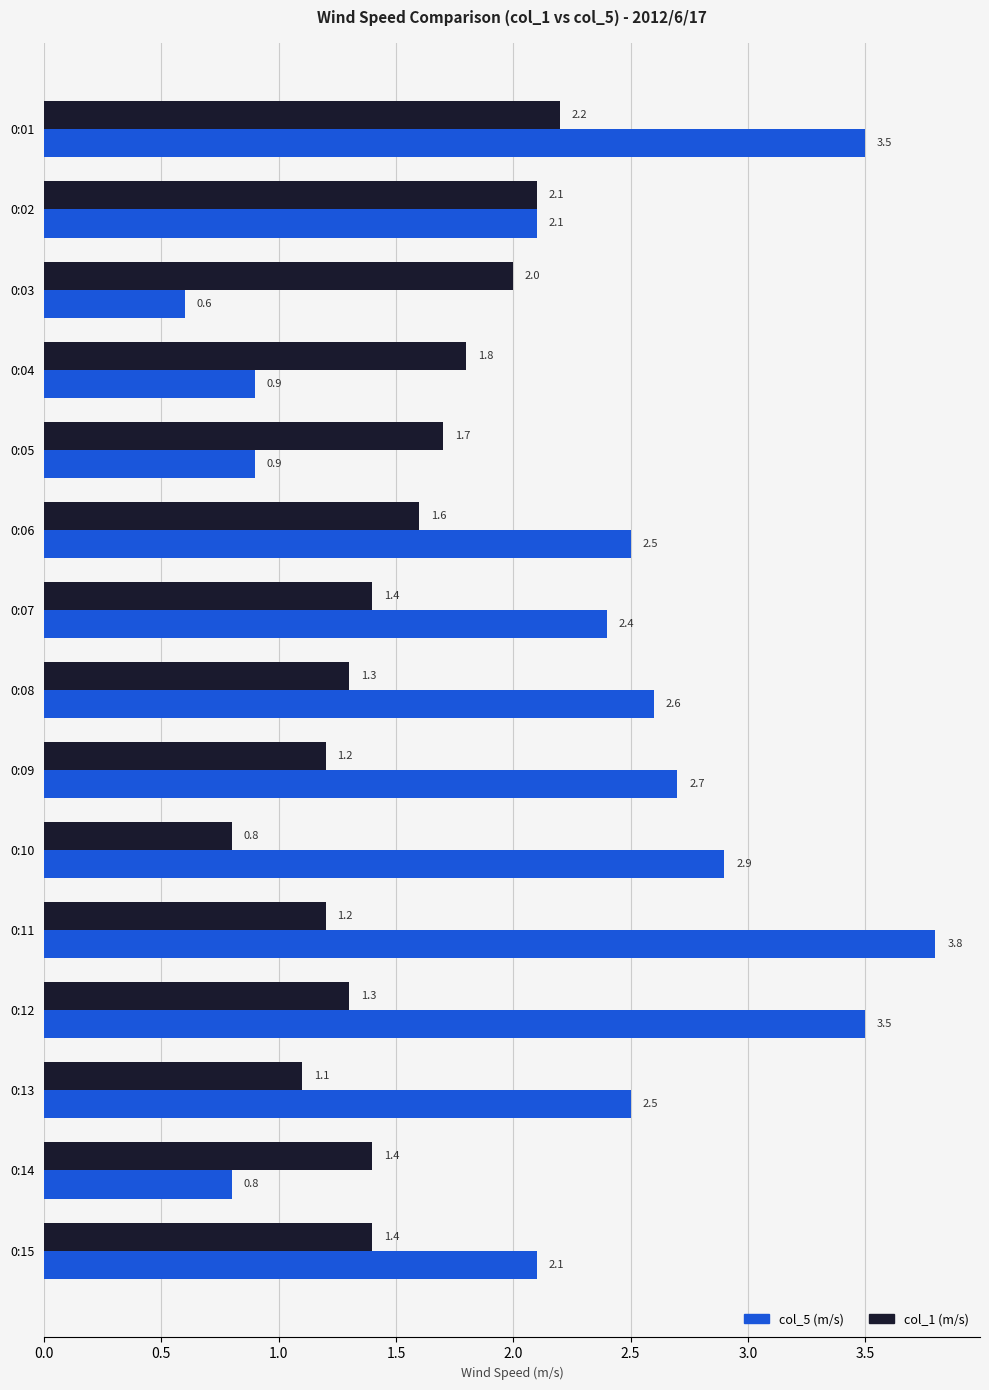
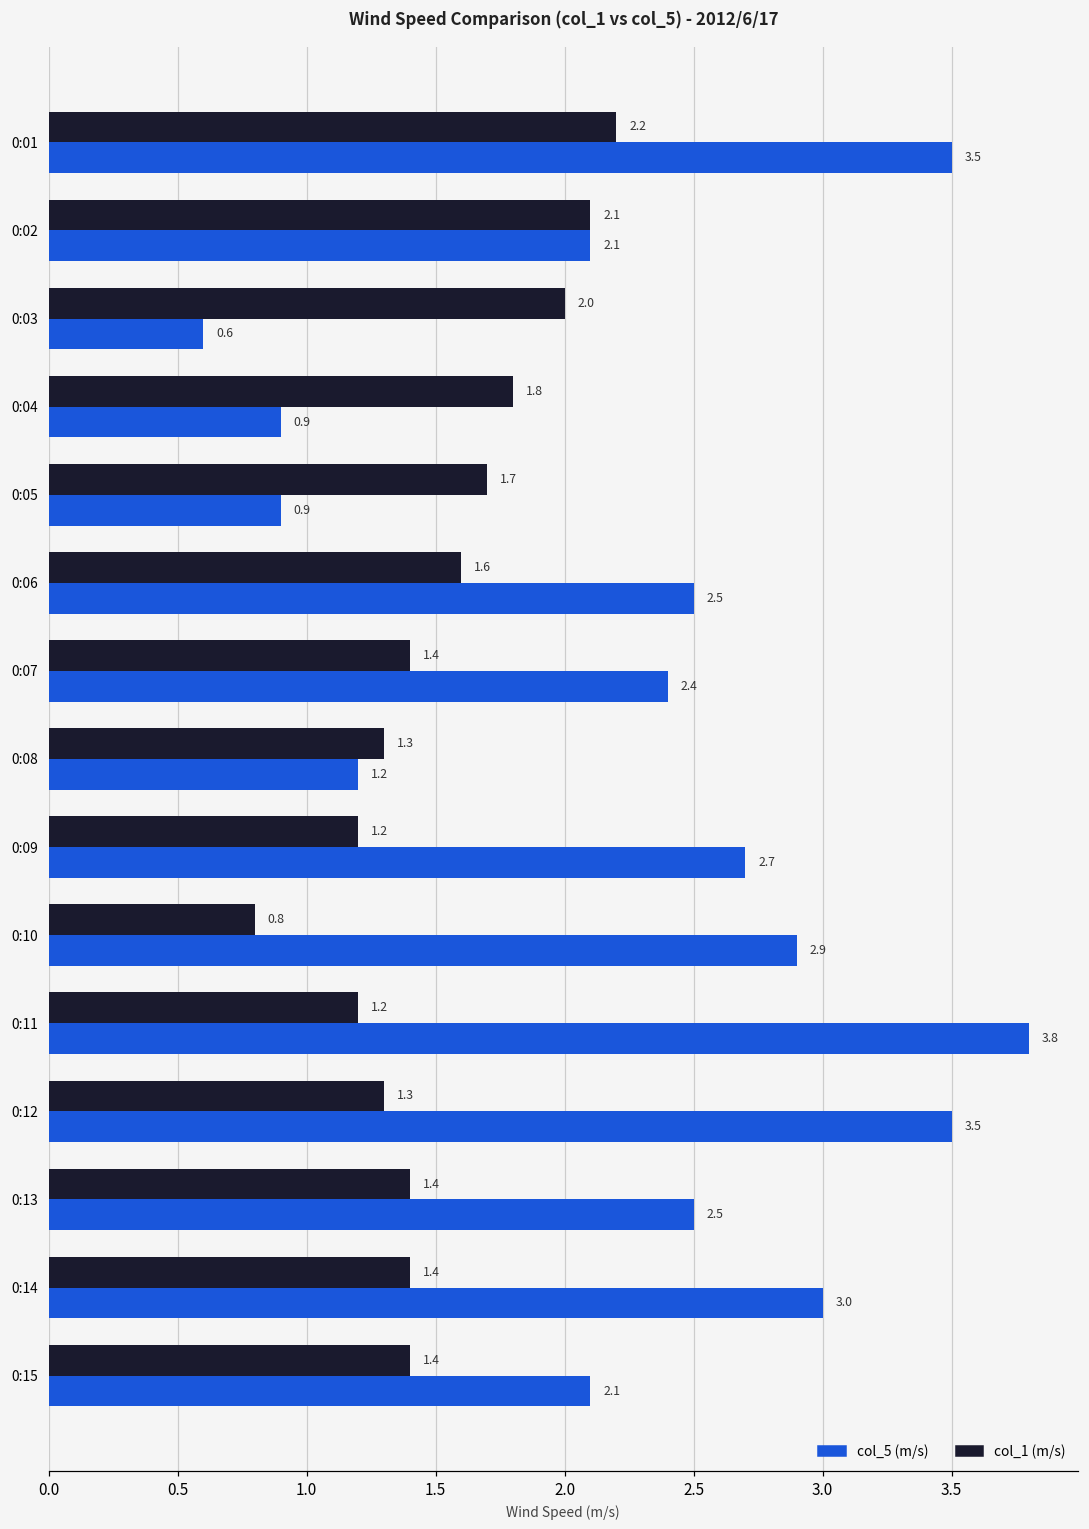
col_5 (m/s), 0:08: 2.6 -> 1.2
col_1 (m/s), 0:13: 1.1 -> 1.4
col_5 (m/s), 0:14: 0.8 -> 3.0
